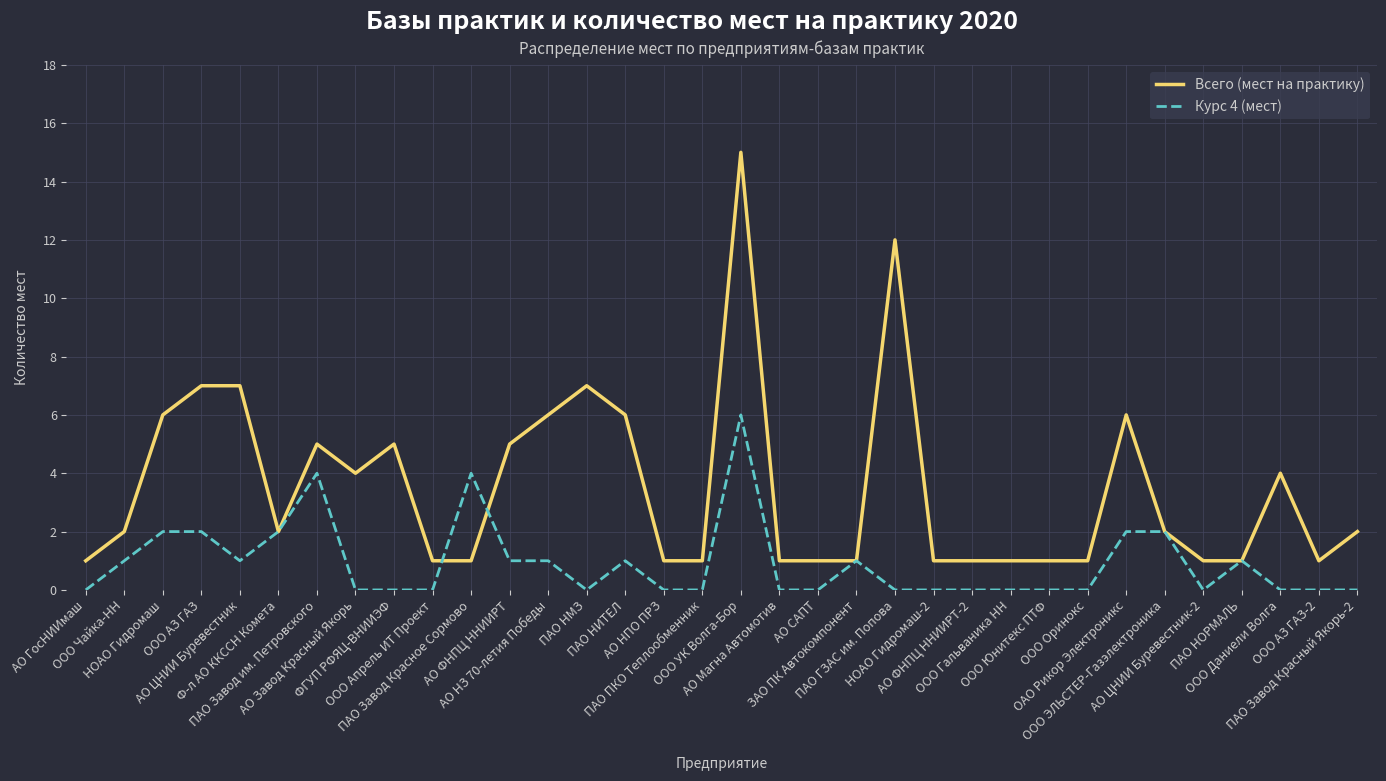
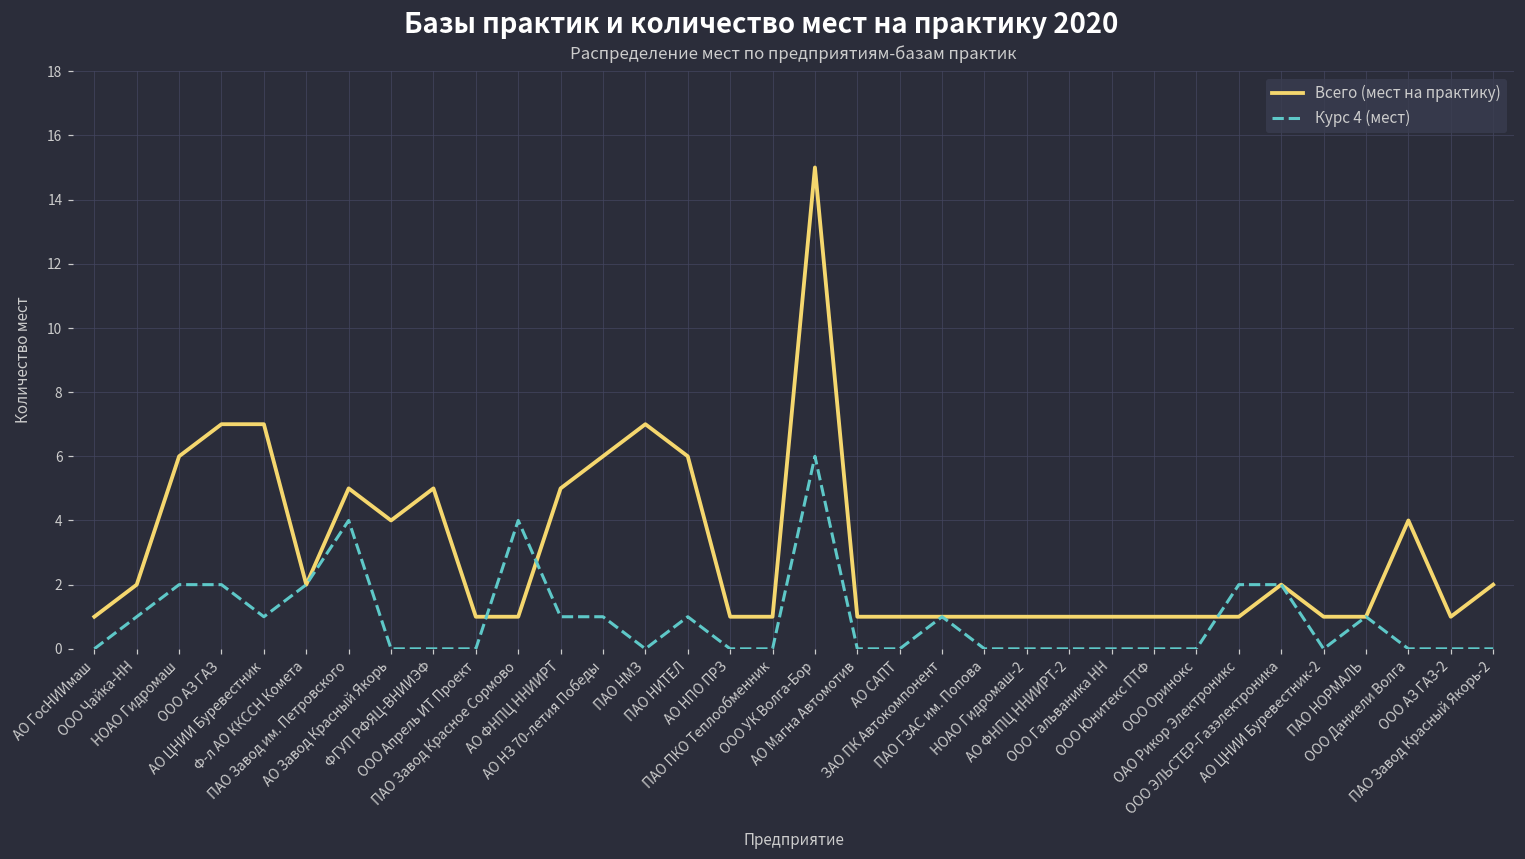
Всего (мест на практику), ПАО ГЗАС им. Попова: 12 -> 1
Всего (мест на практику), ОАО Рикор Электроникс: 6 -> 1
